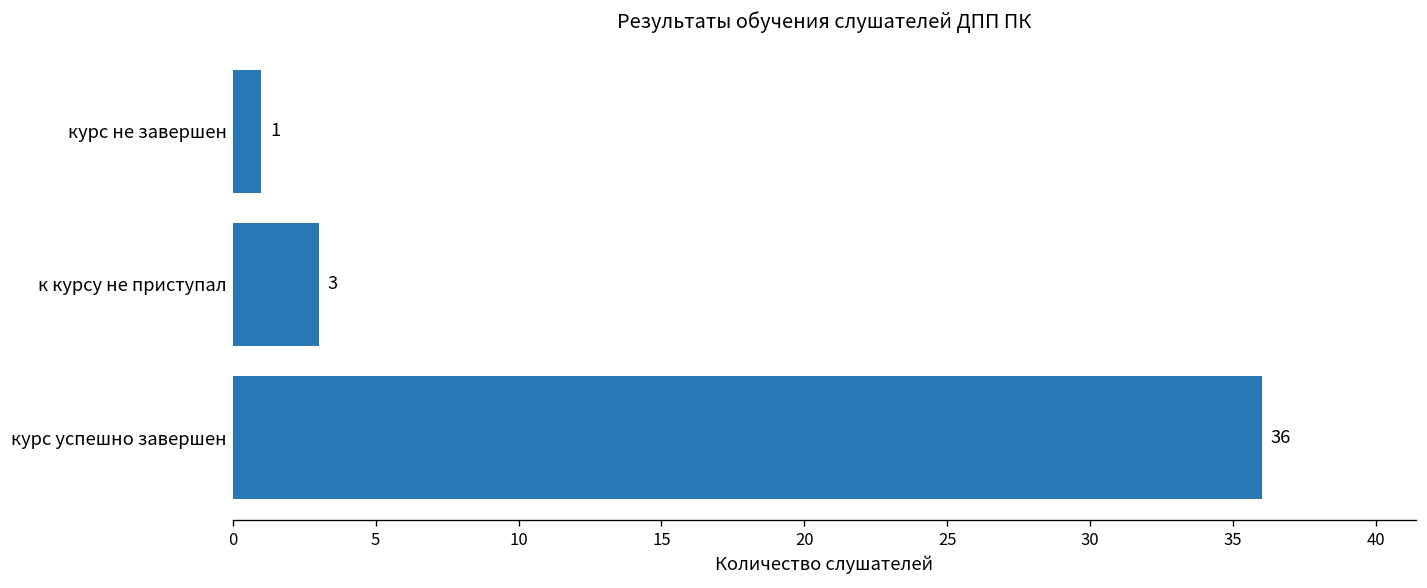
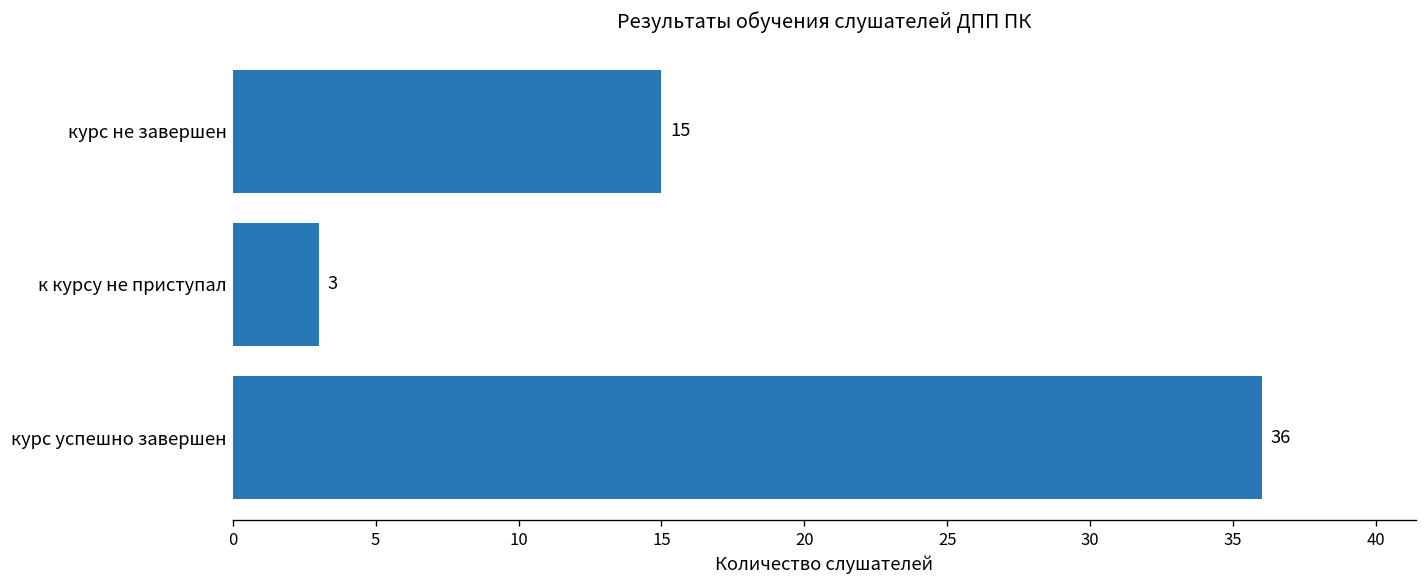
курс не завершен: 1 -> 15
